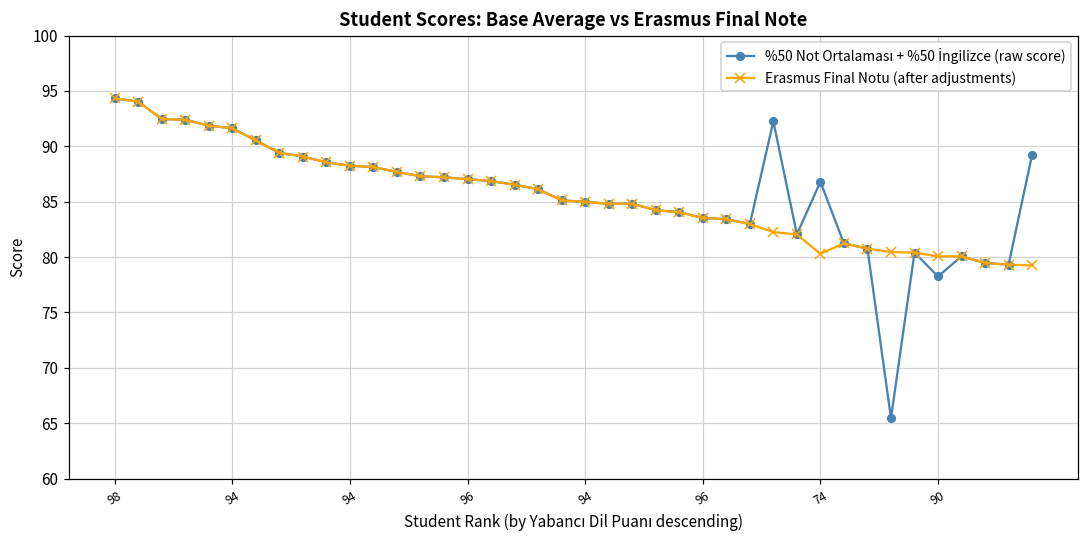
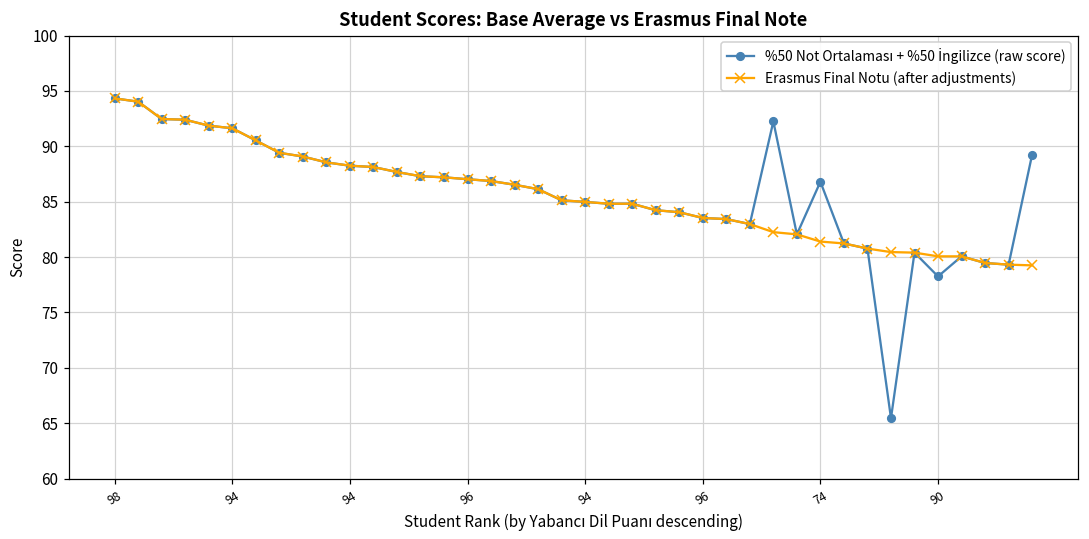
Erasmus Final Notu (after adjustments), 74: 80.3 -> 81.4
